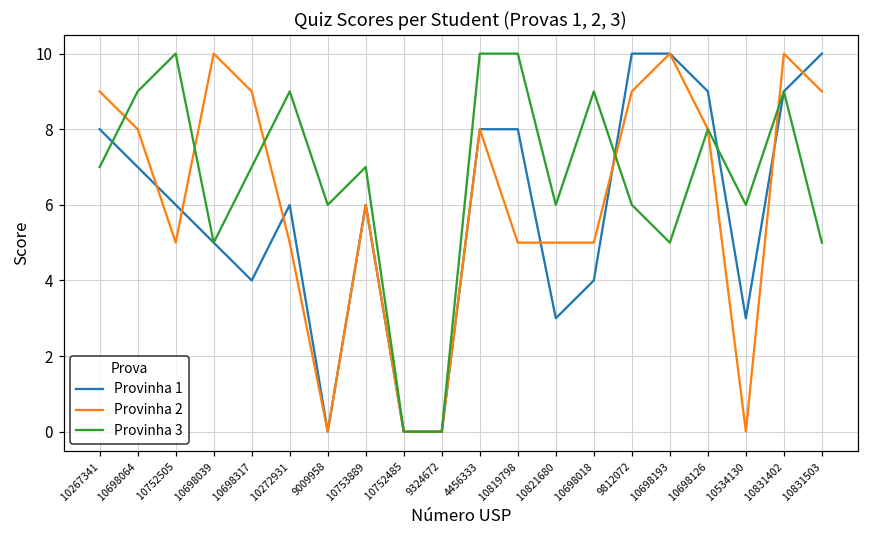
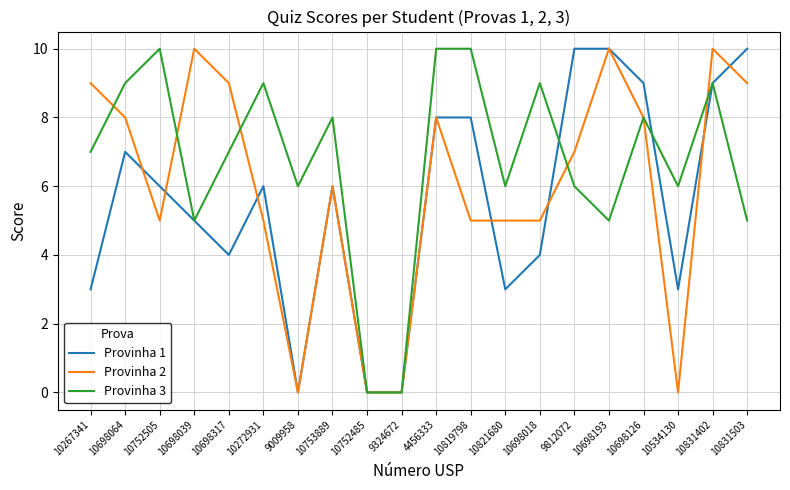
Provinha 1, 10267341: 8 -> 3
Provinha 3, 10753889: 7 -> 8
Provinha 2, 9812072: 9 -> 7
